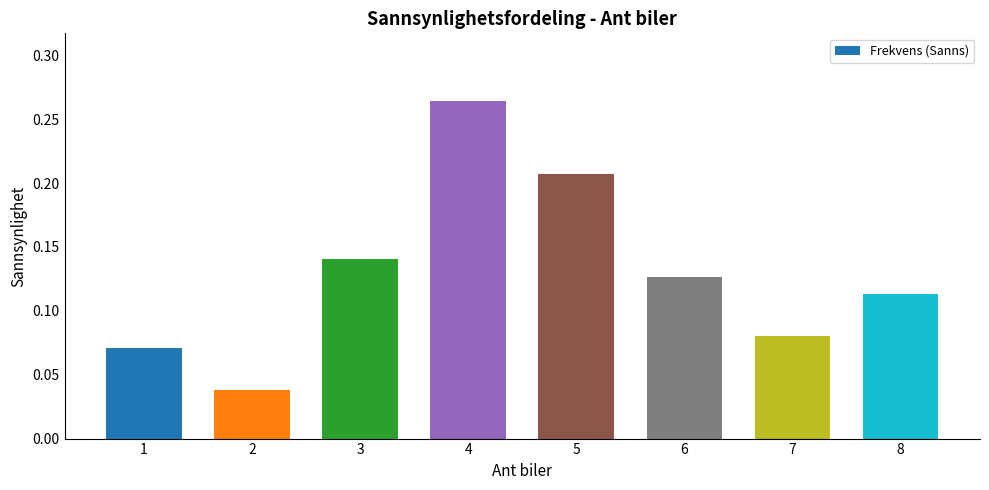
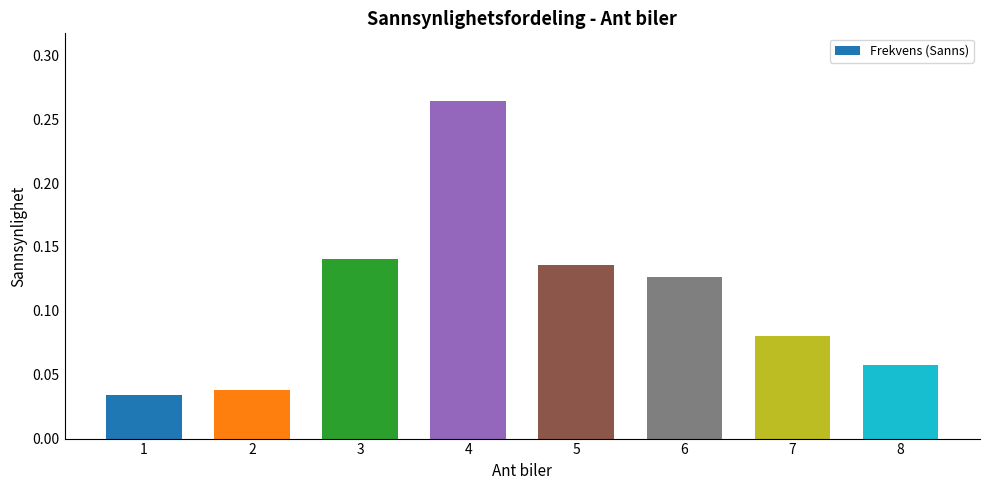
1: 0.071 -> 0.034
5: 0.207 -> 0.136
8: 0.113 -> 0.057
